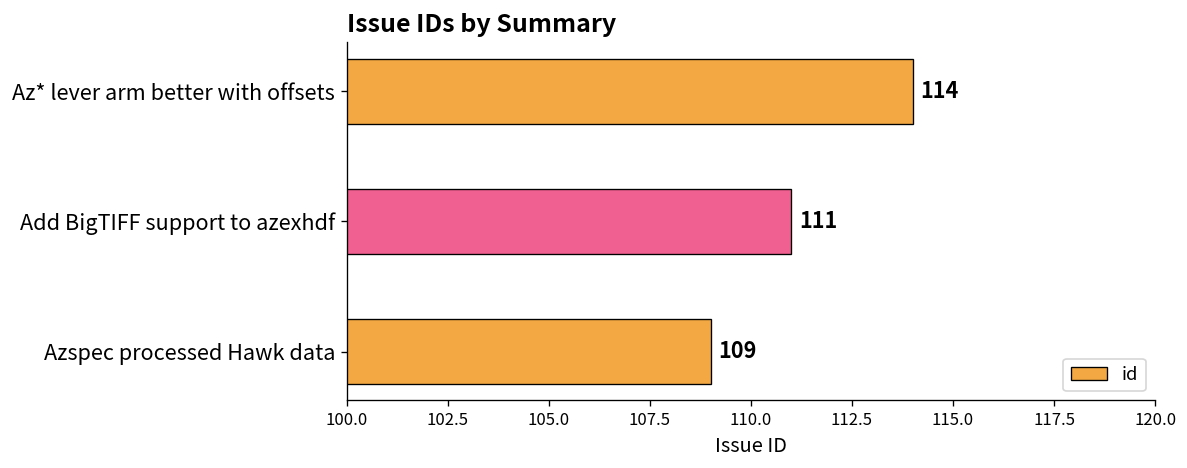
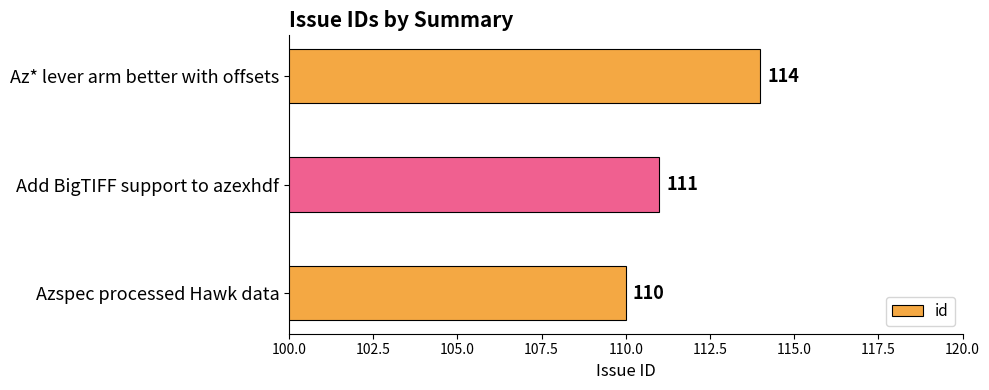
Azspec processed Hawk data: 109 -> 110
